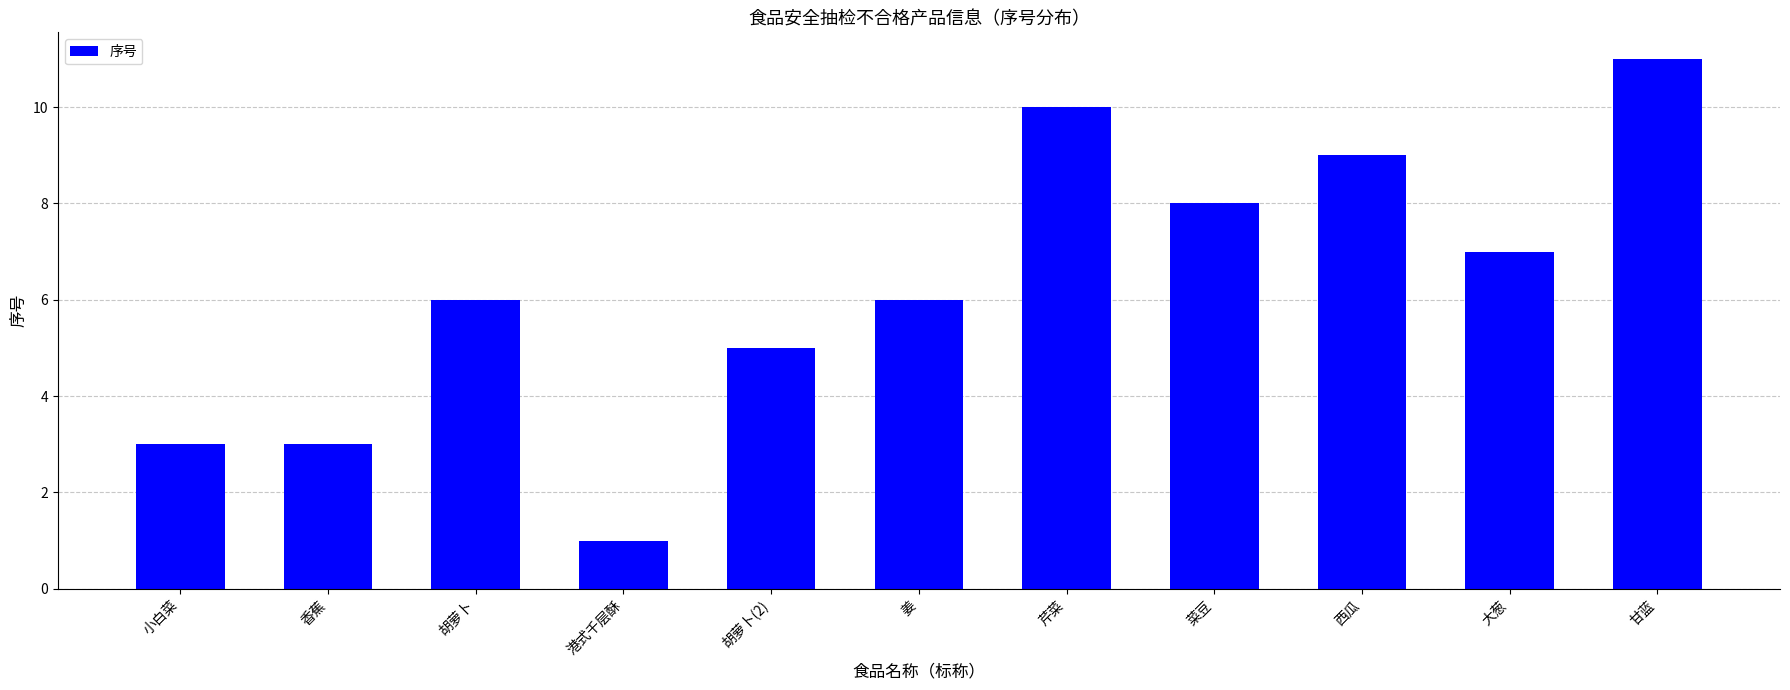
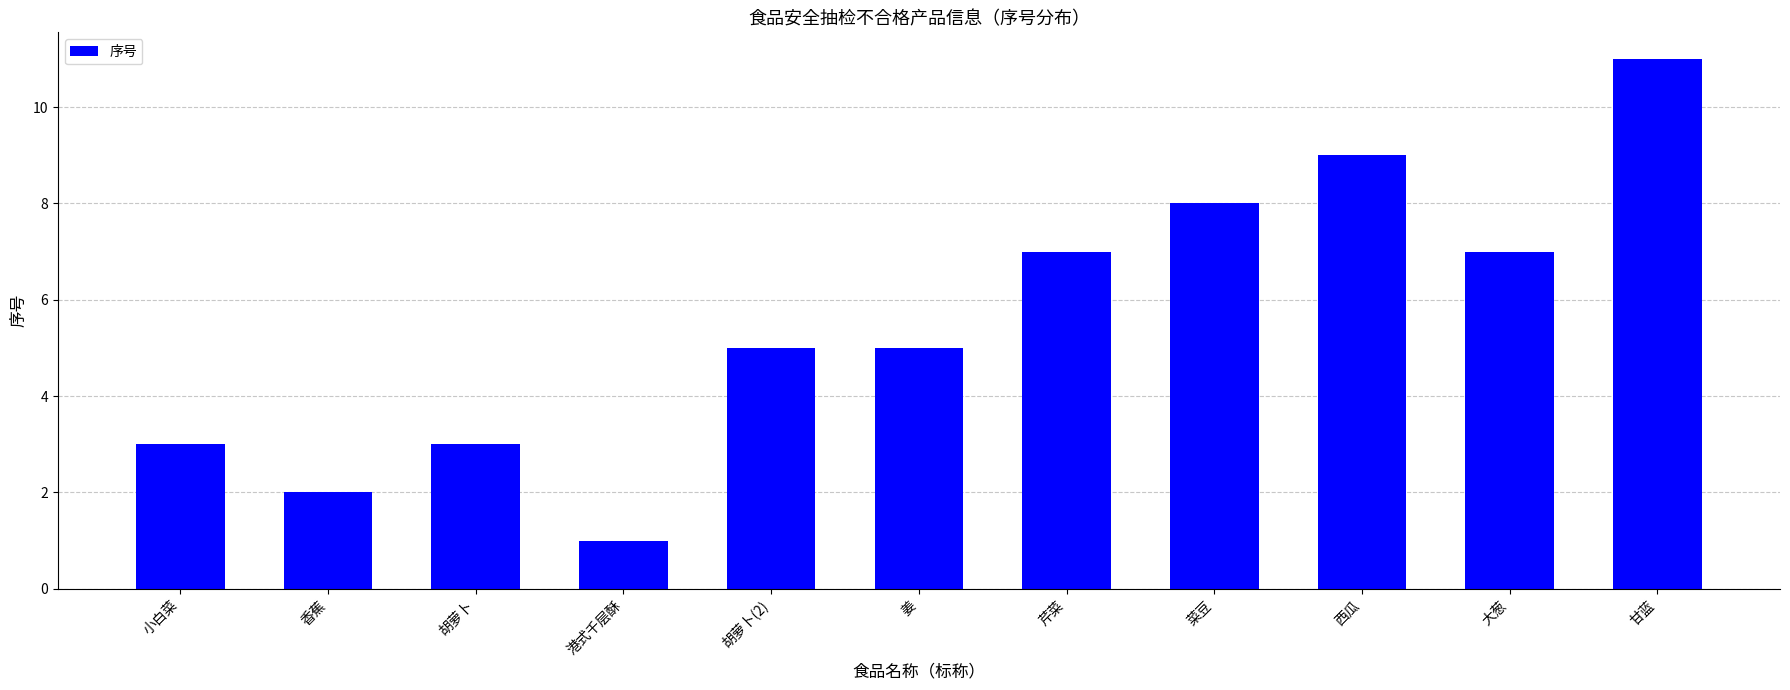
香蕉: 3 -> 2
胡萝卜: 6 -> 3
姜: 6 -> 5
芹菜: 10 -> 7
